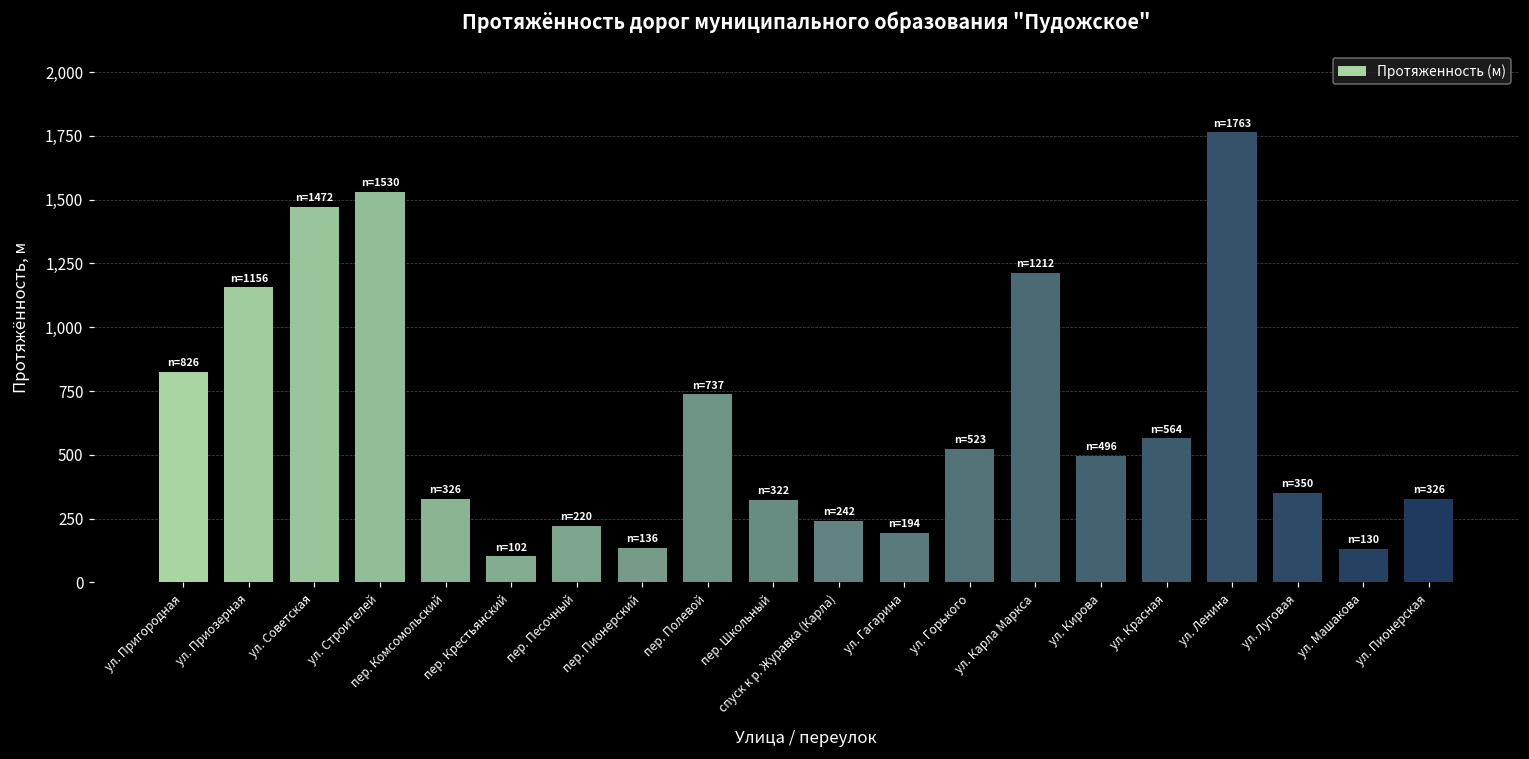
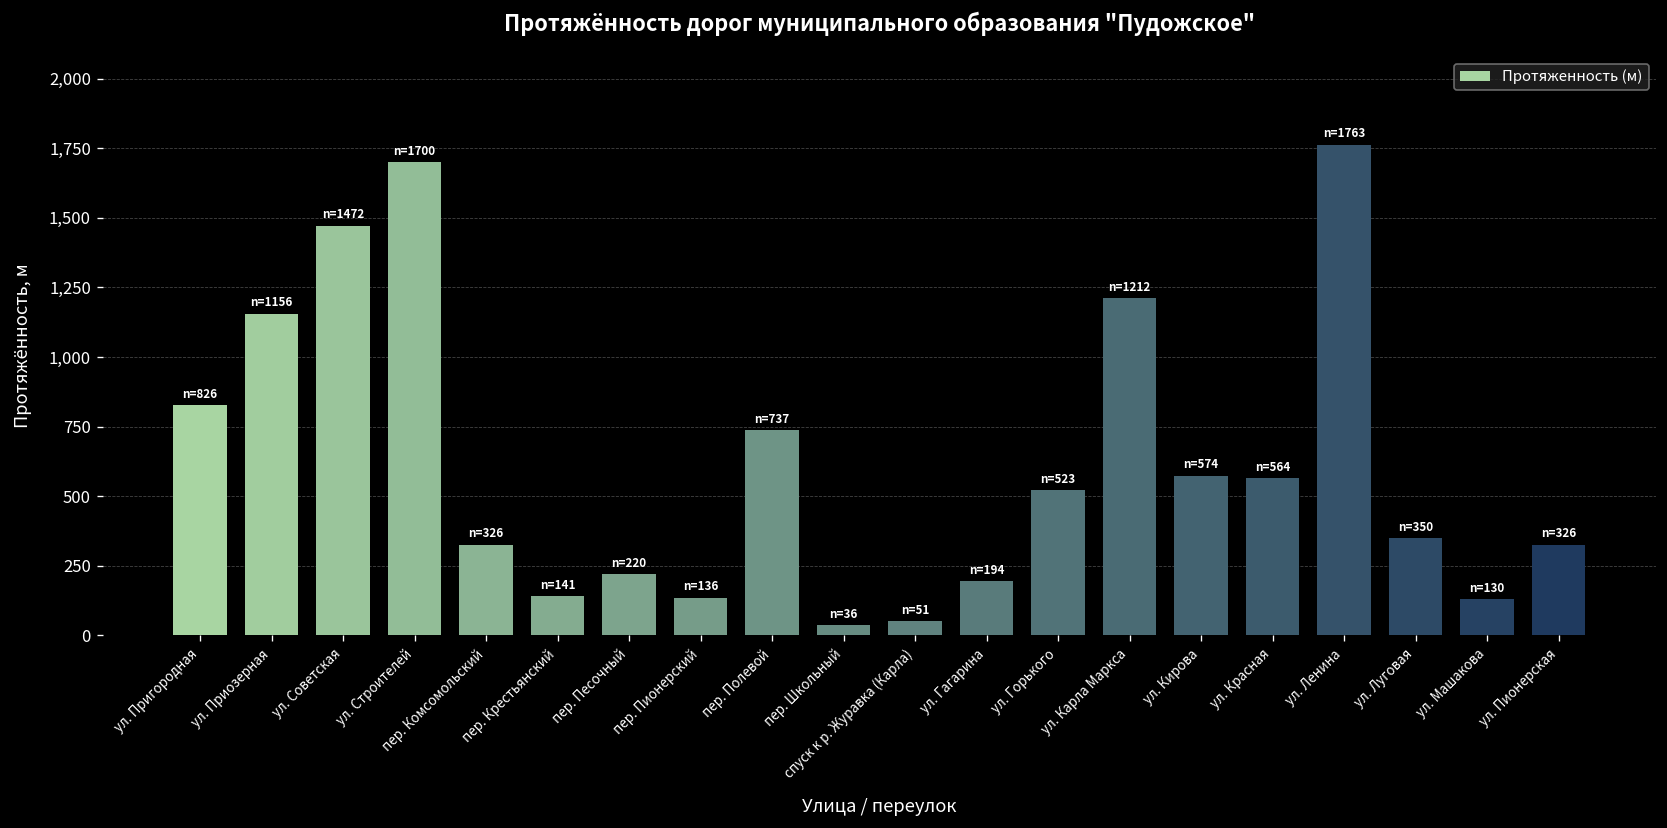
ул. Строителей: 1530 -> 1700
пер. Крестьянский: 102 -> 141
пер. Школьный: 322 -> 36
спуск к р. Журавка (Карла): 242 -> 51
ул. Кирова: 496 -> 574
